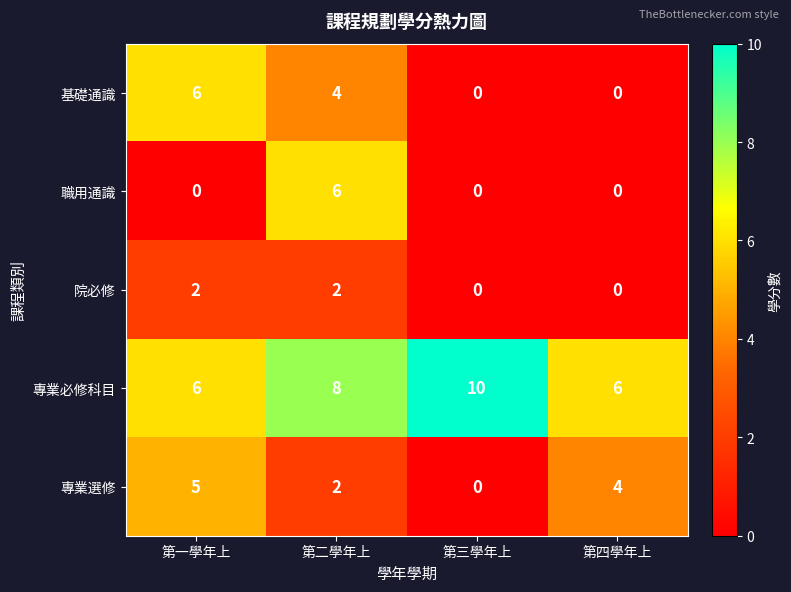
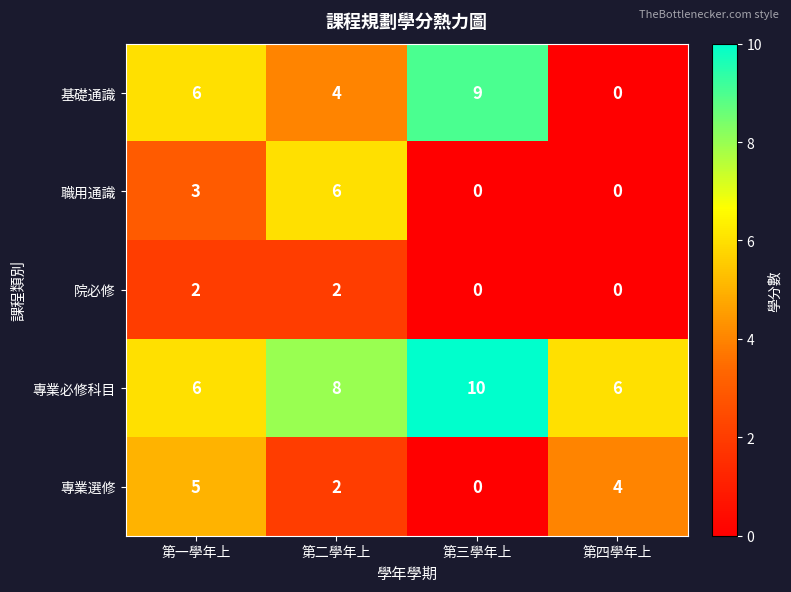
基礎通識, 第三學年上: 0 -> 9
職用通識, 第一學年上: 0 -> 3
